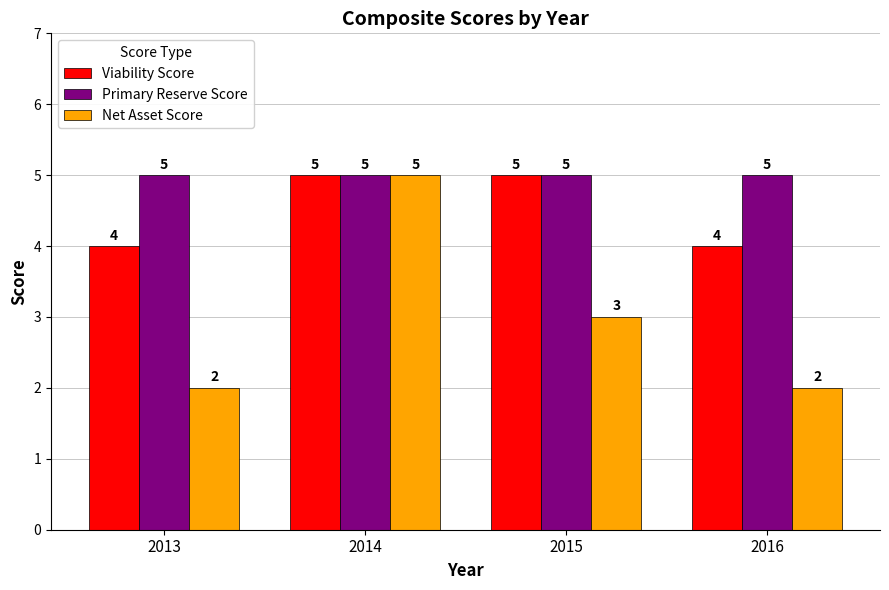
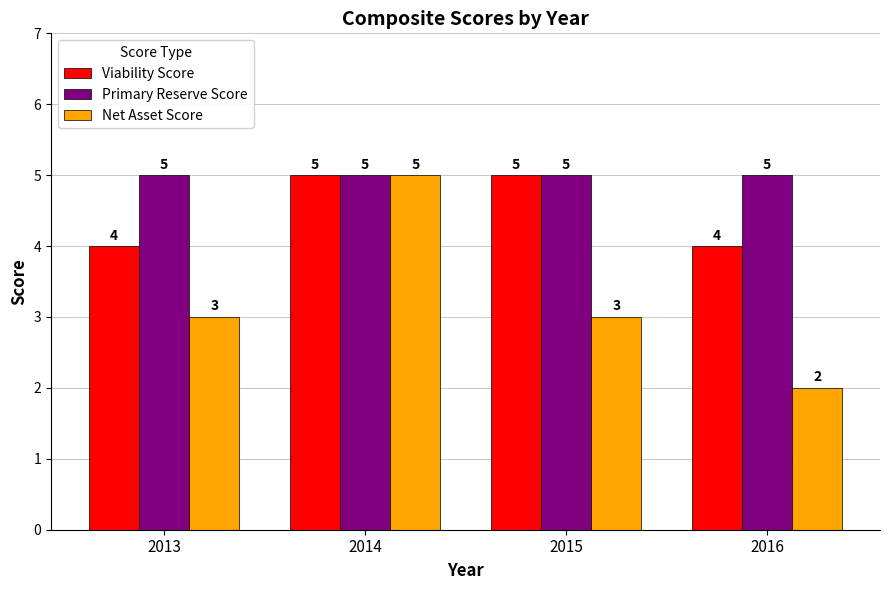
Net Asset Score, 2013: 2 -> 3
